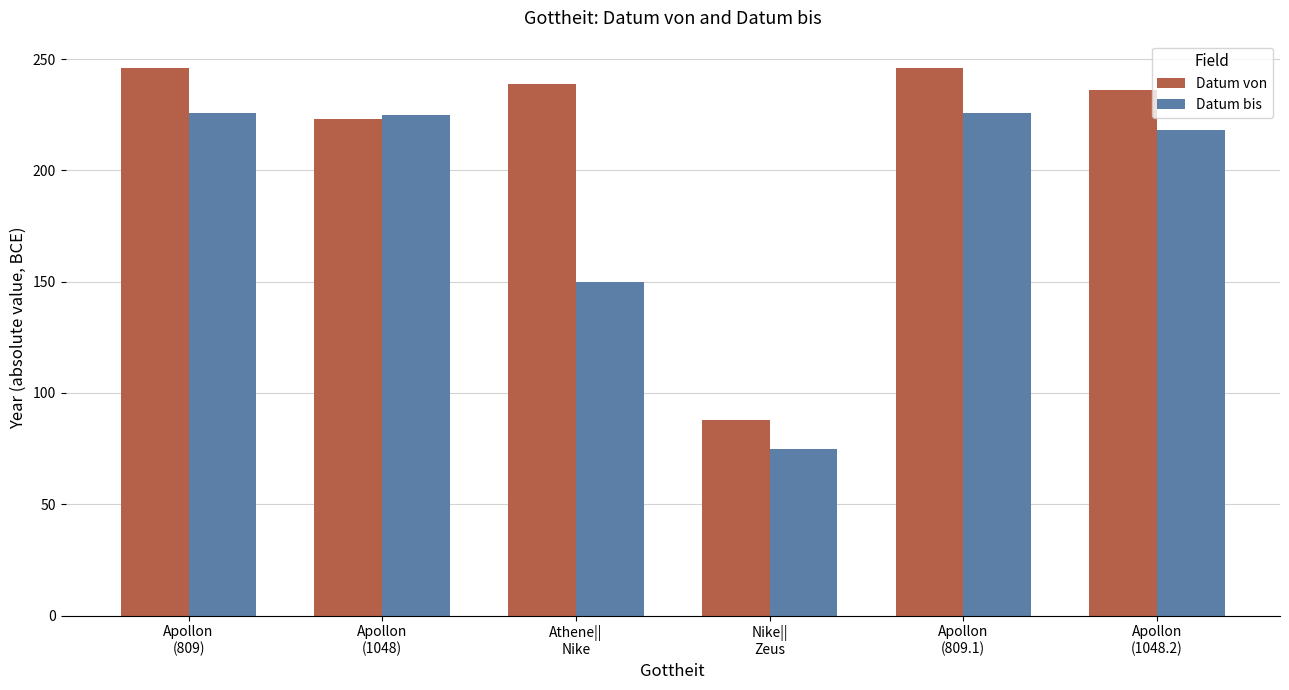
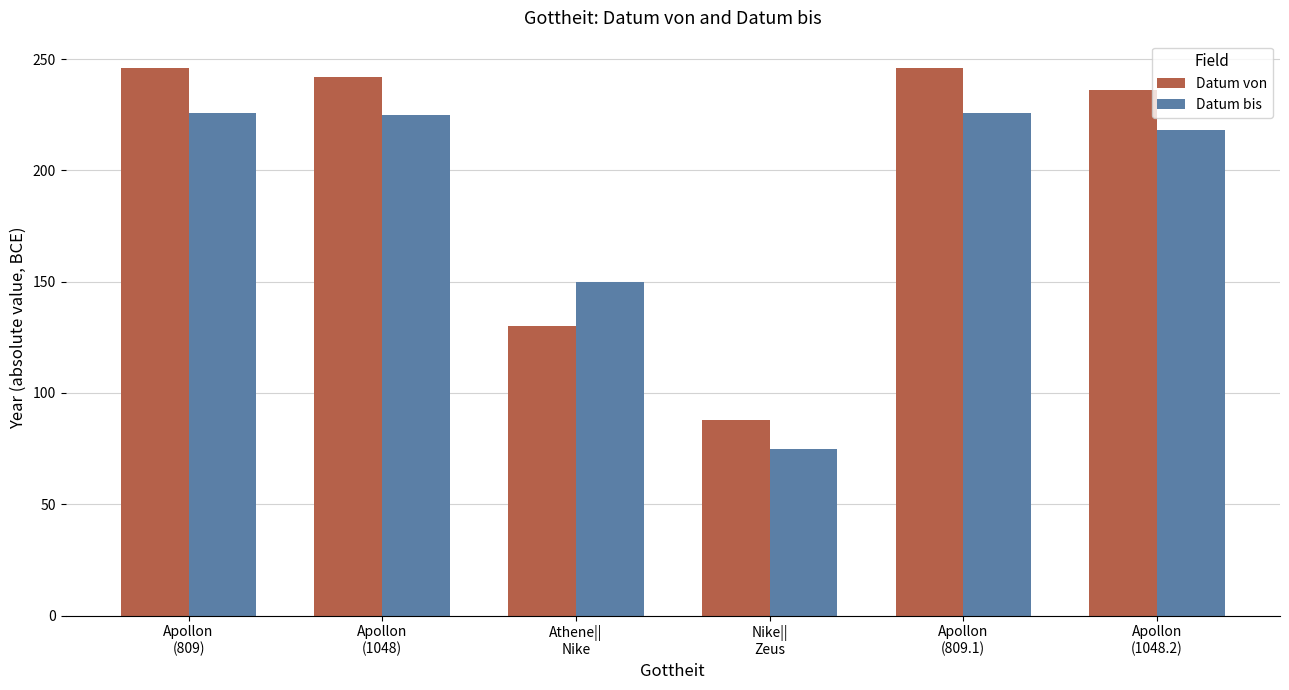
Datum von, Apollon (1048): 223 -> 242
Datum von, Athene|| Nike: 239 -> 130
